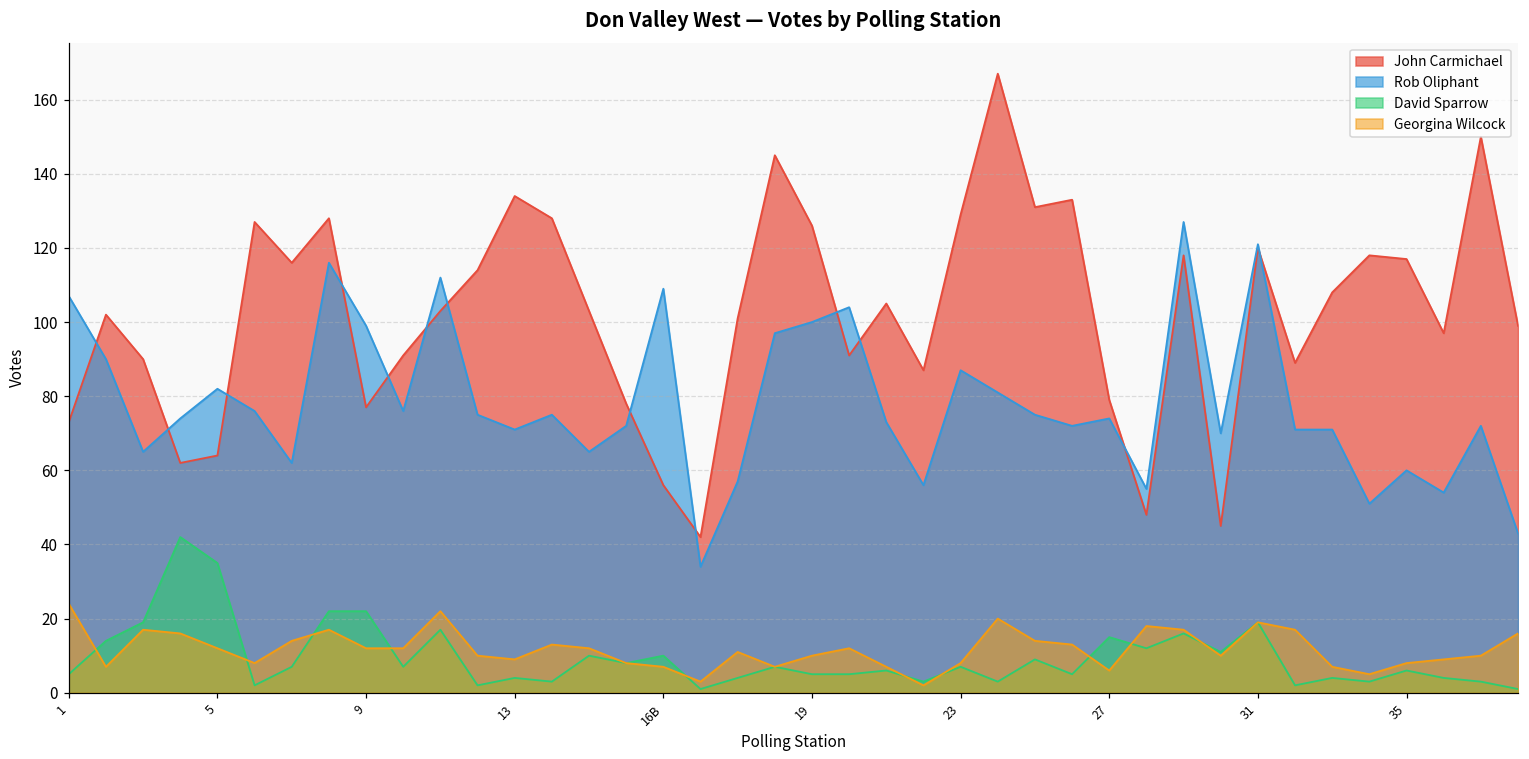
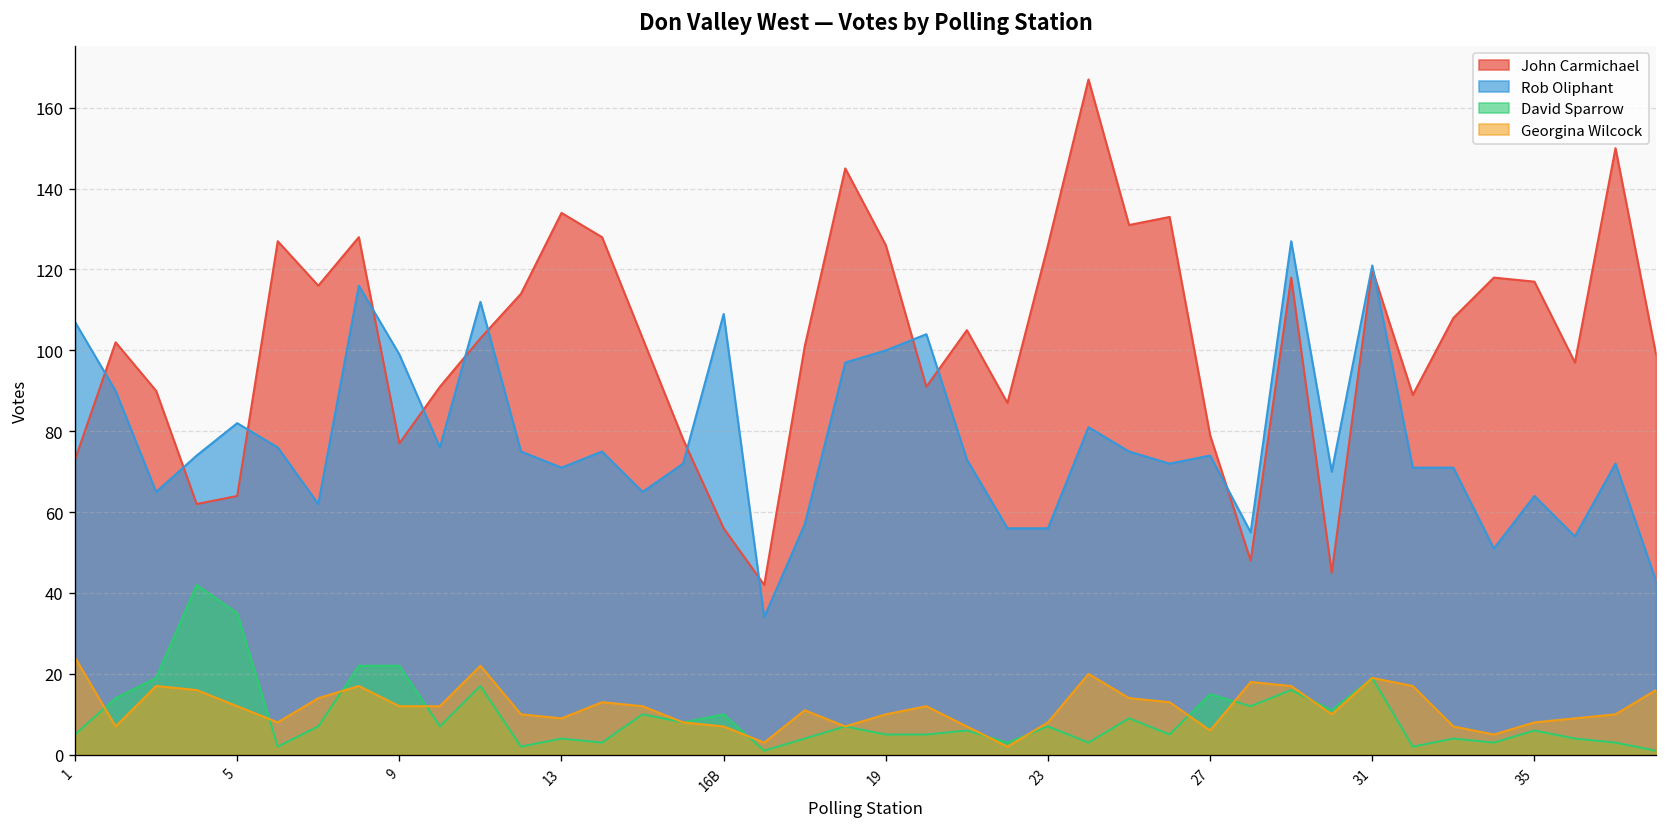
John Carmichael, 23: 129 -> 126
Rob Oliphant, 23: 87 -> 56
Rob Oliphant, 35: 60 -> 64
